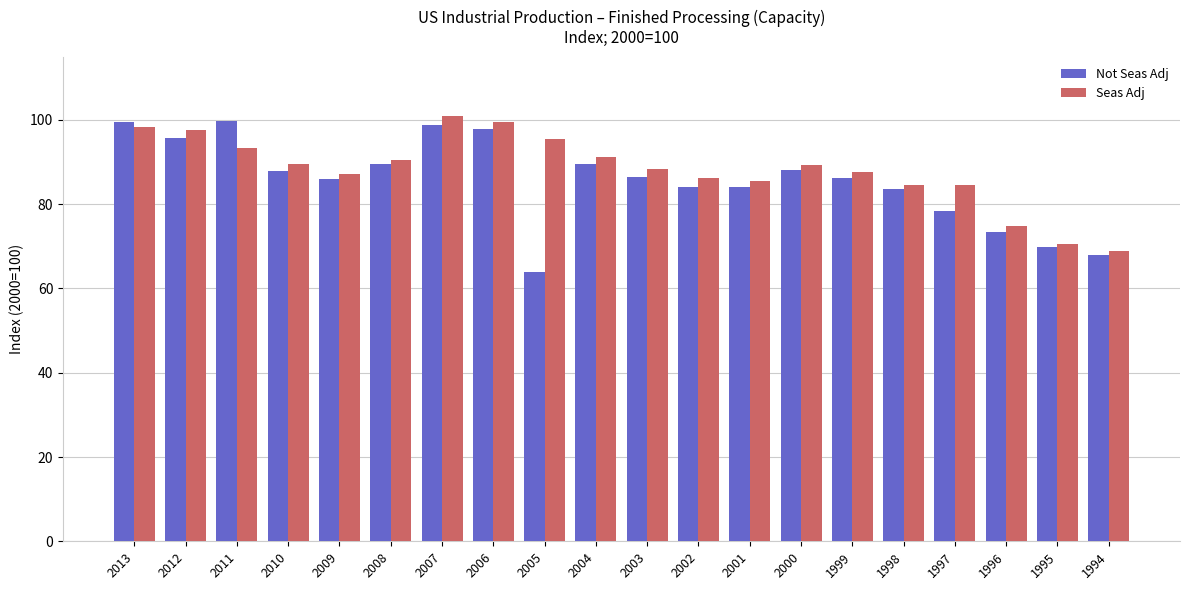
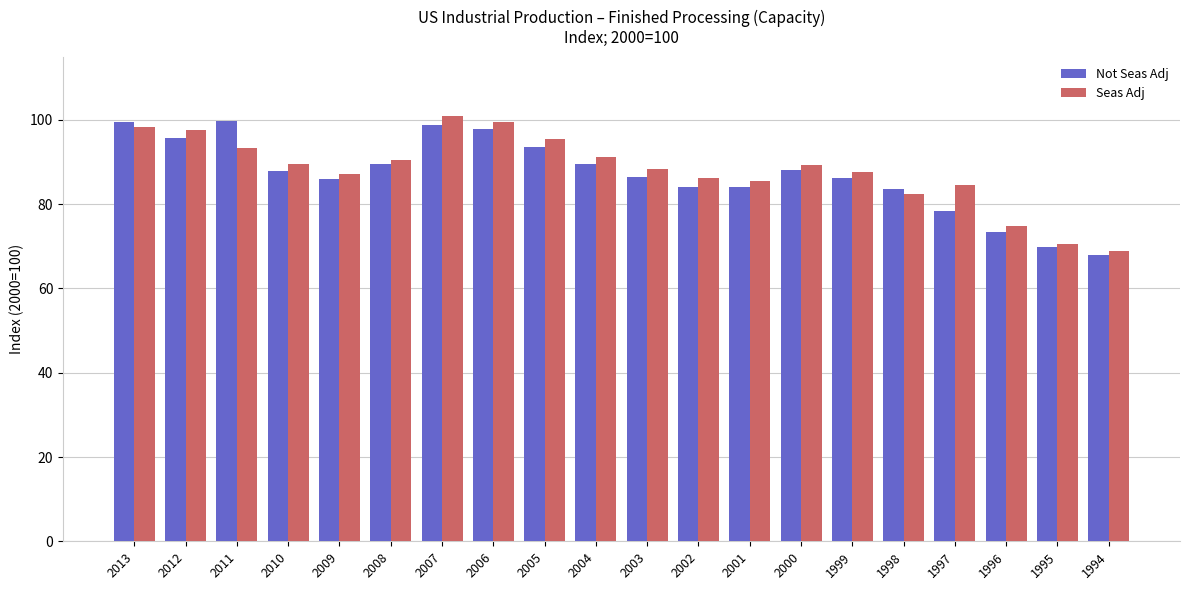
Not Seas Adj, 2005: 64 -> 94
Seas Adj, 1998: 84 -> 82
